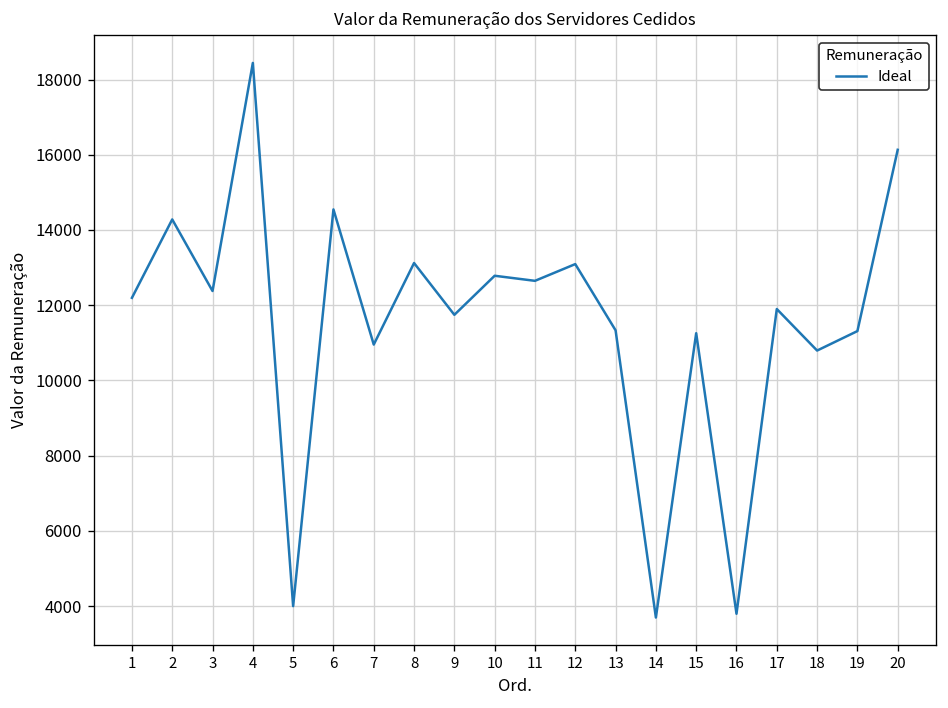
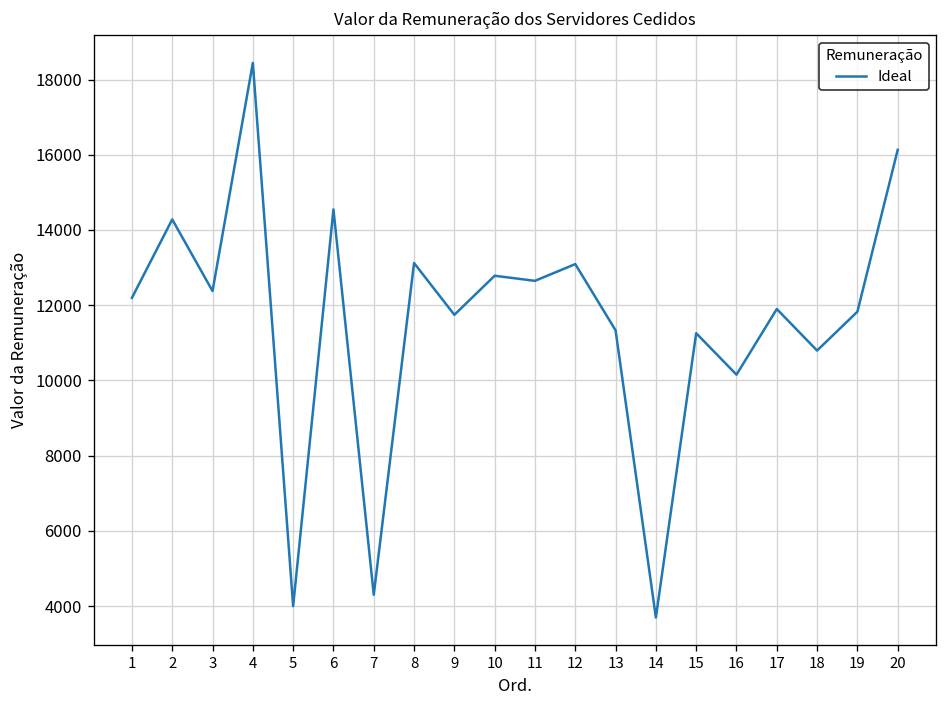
7: 11000 -> 4300
16: 3800 -> 10200
19: 11300 -> 11800
